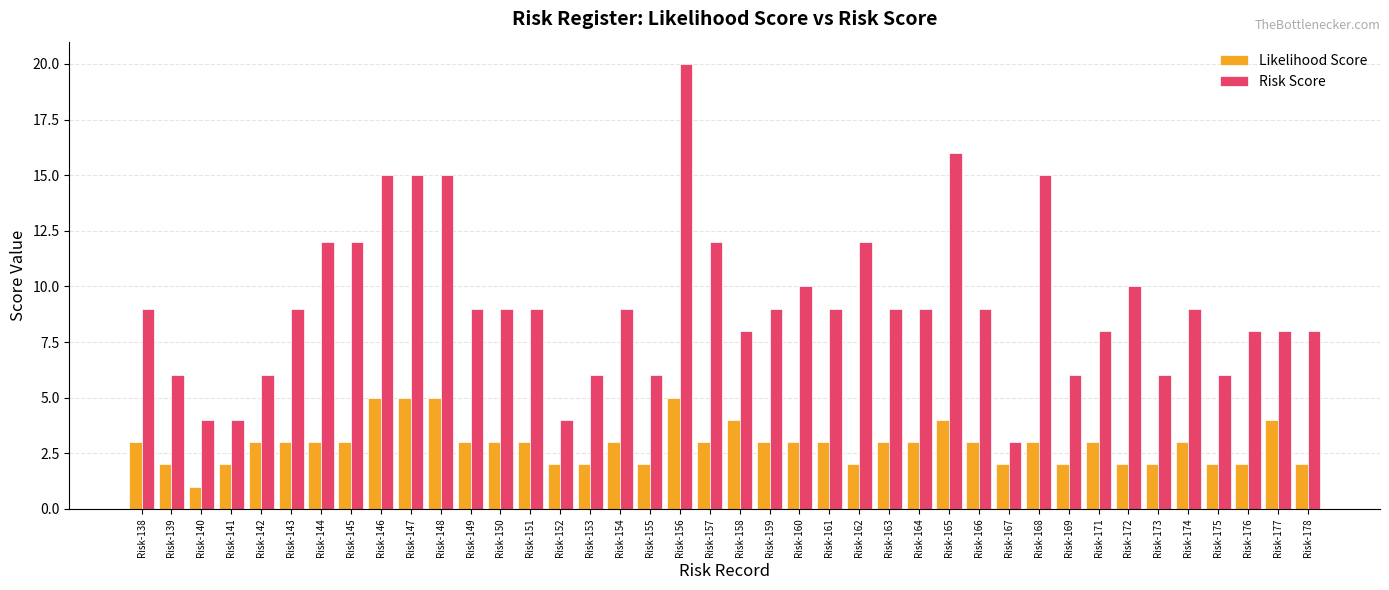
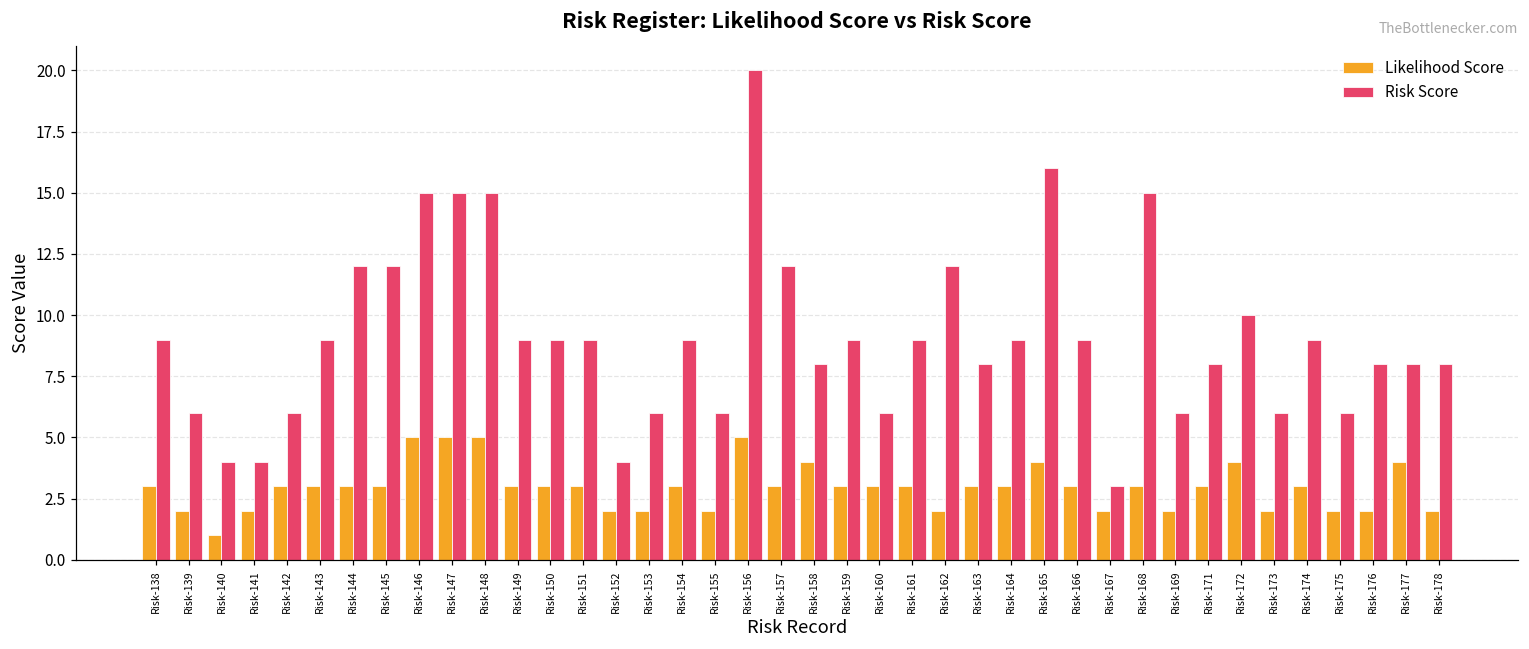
Risk Score, Risk-160: 10 -> 6
Risk Score, Risk-163: 9 -> 8
Likelihood Score, Risk-172: 2 -> 4
